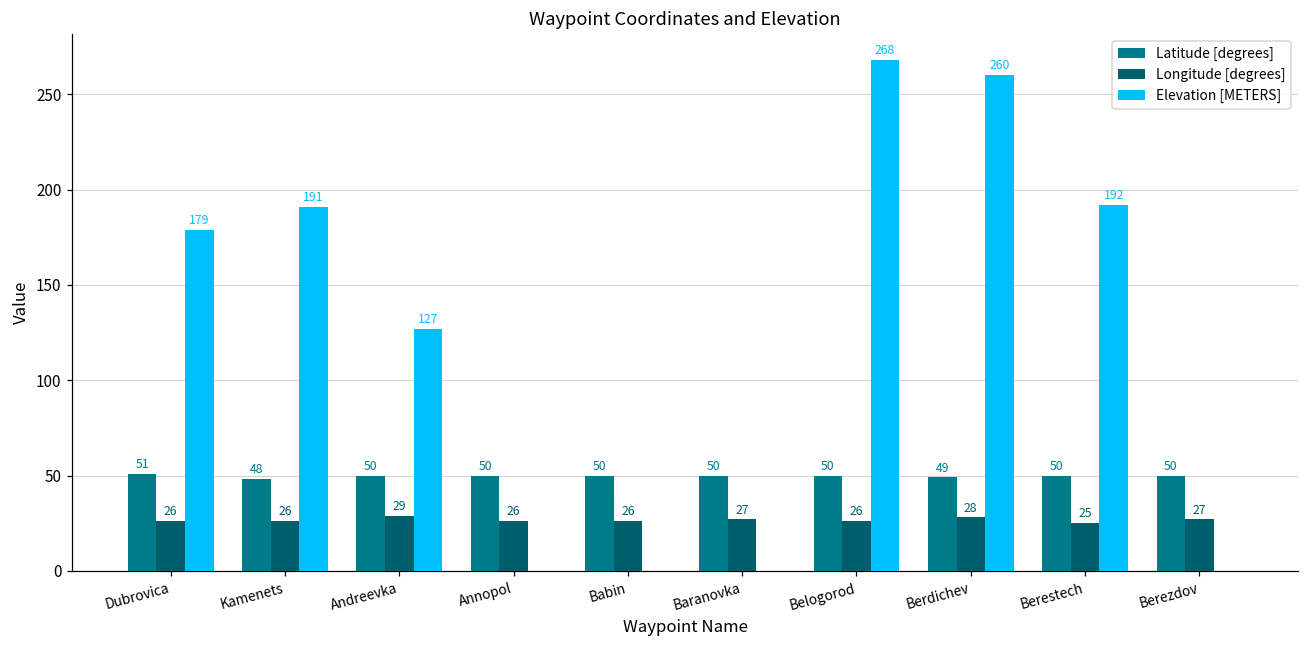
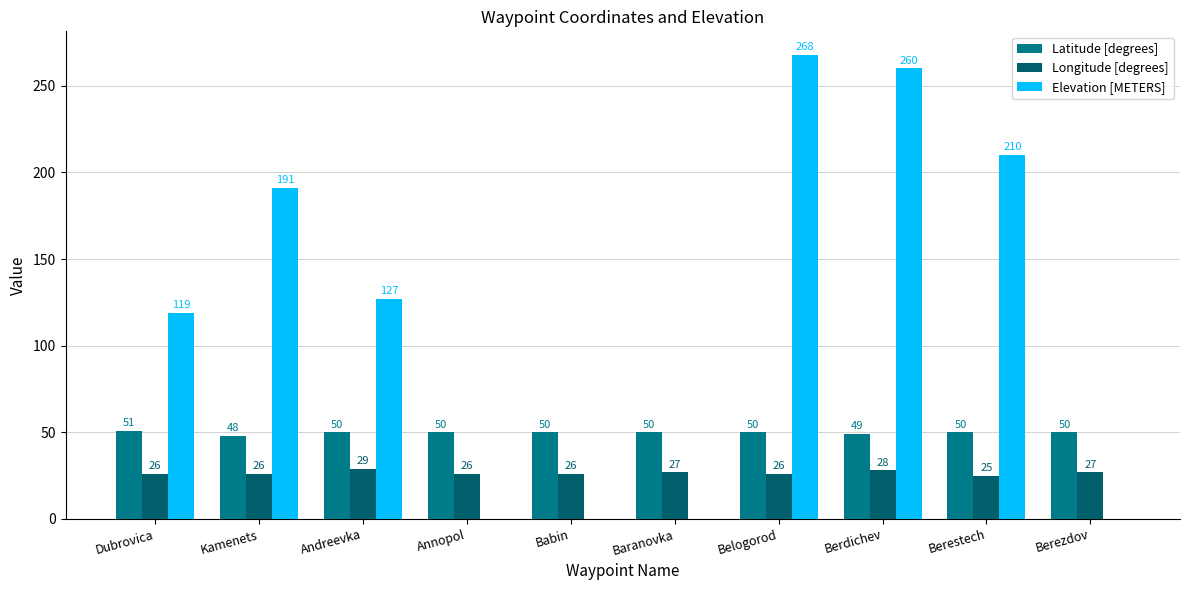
Elevation [METERS], Dubrovica: 179 -> 119
Elevation [METERS], Berestech: 192 -> 210
